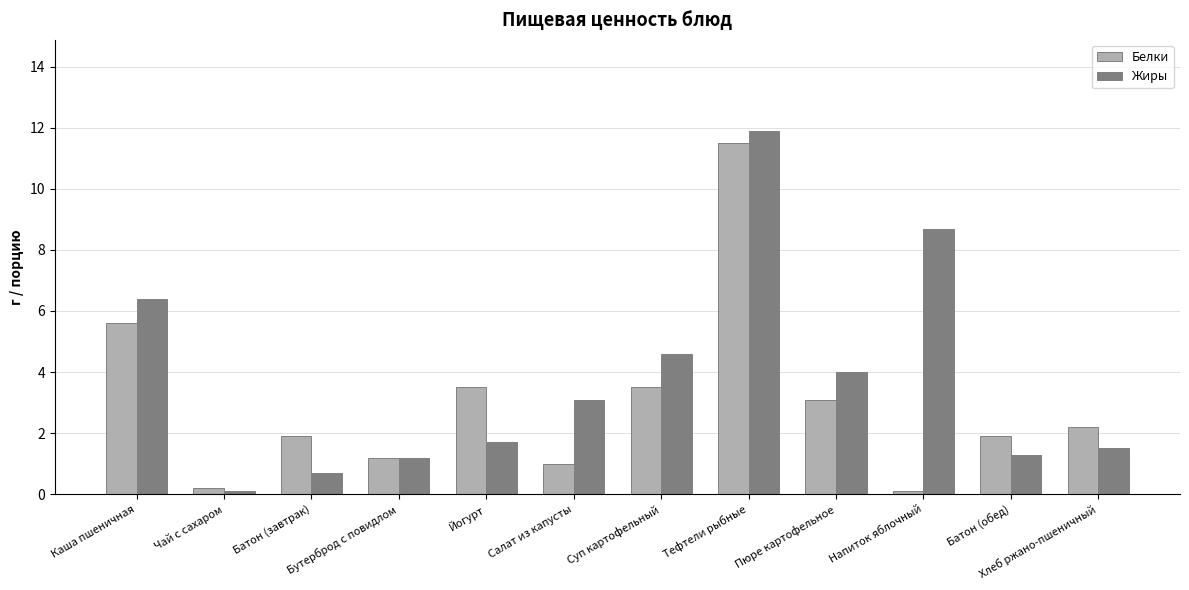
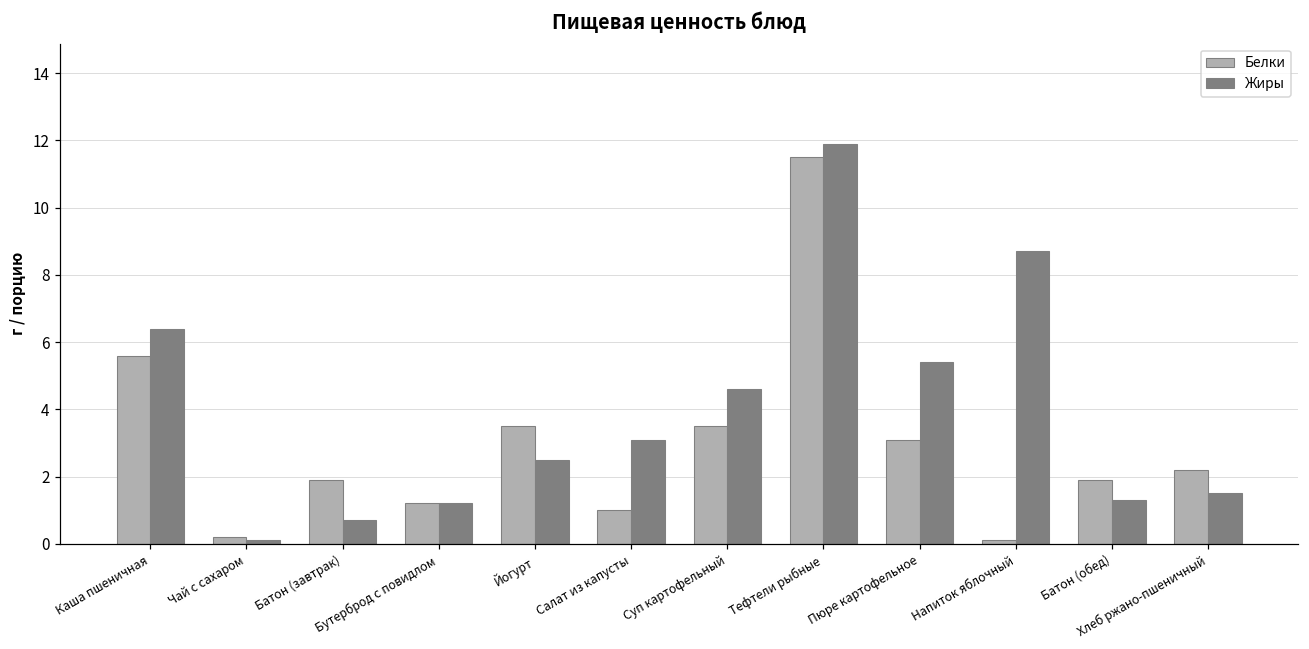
Жиры, Йогурт: 1.7 -> 2.5
Жиры, Пюре картофельное: 4.0 -> 5.4
